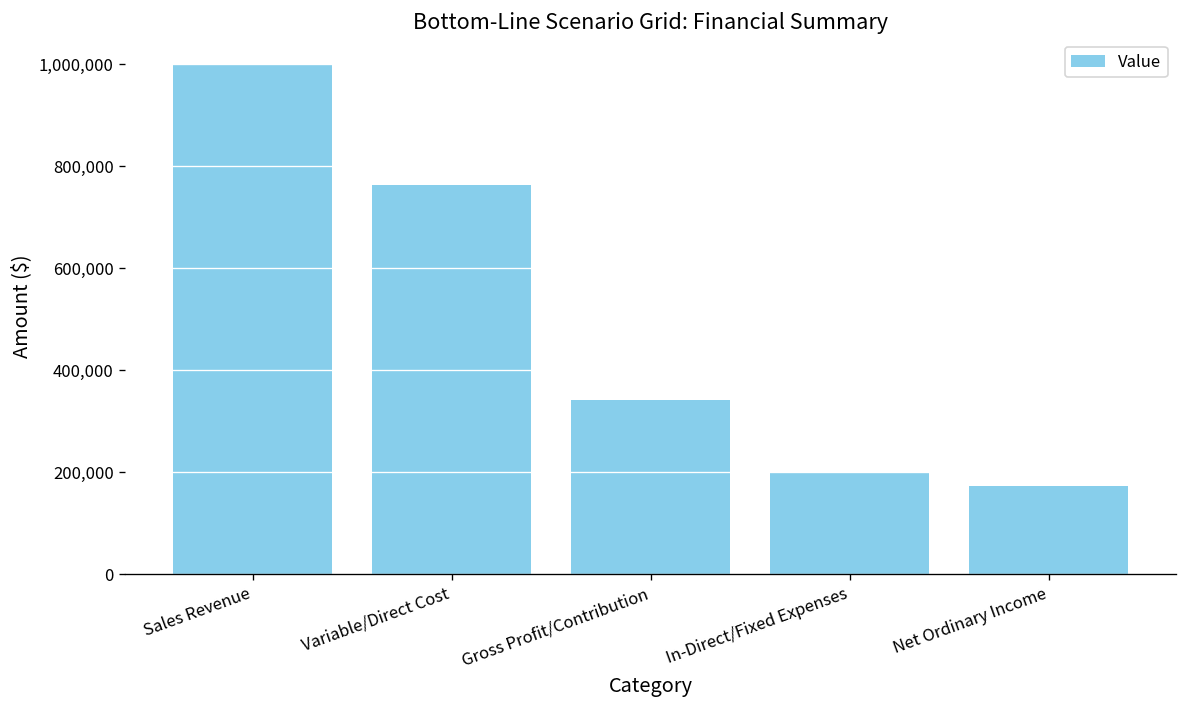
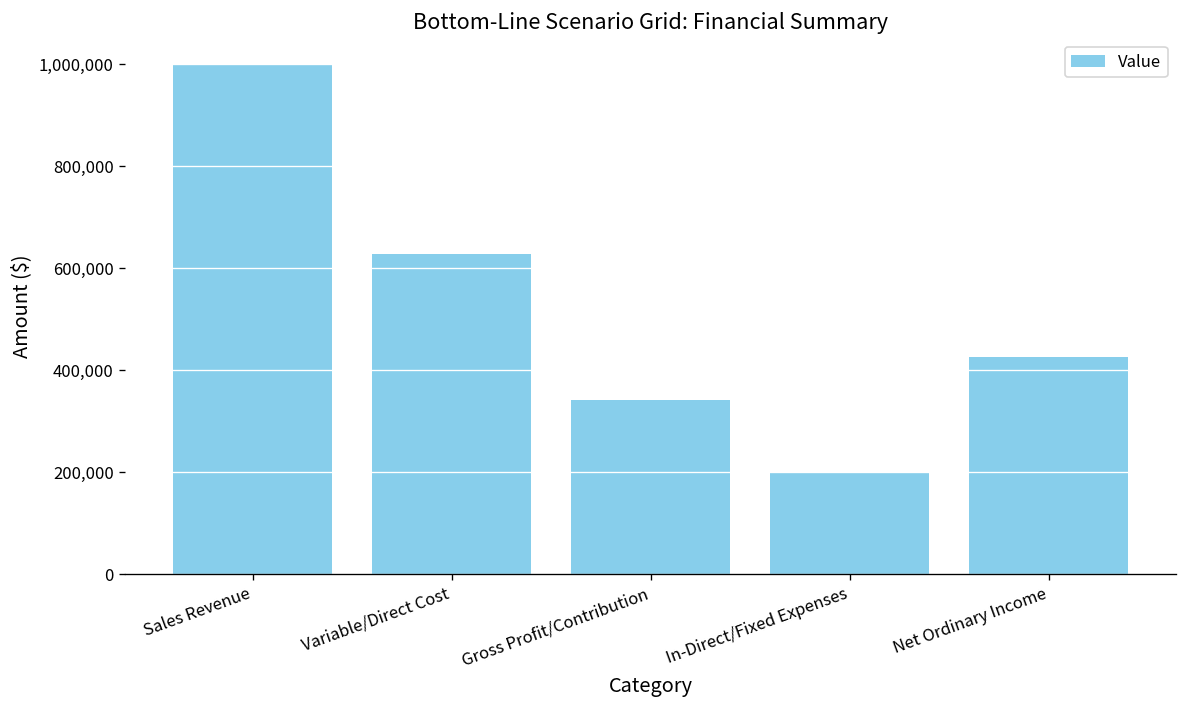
Variable/Direct Cost: 760,000 -> 630,000
Net Ordinary Income: 170,000 -> 430,000
